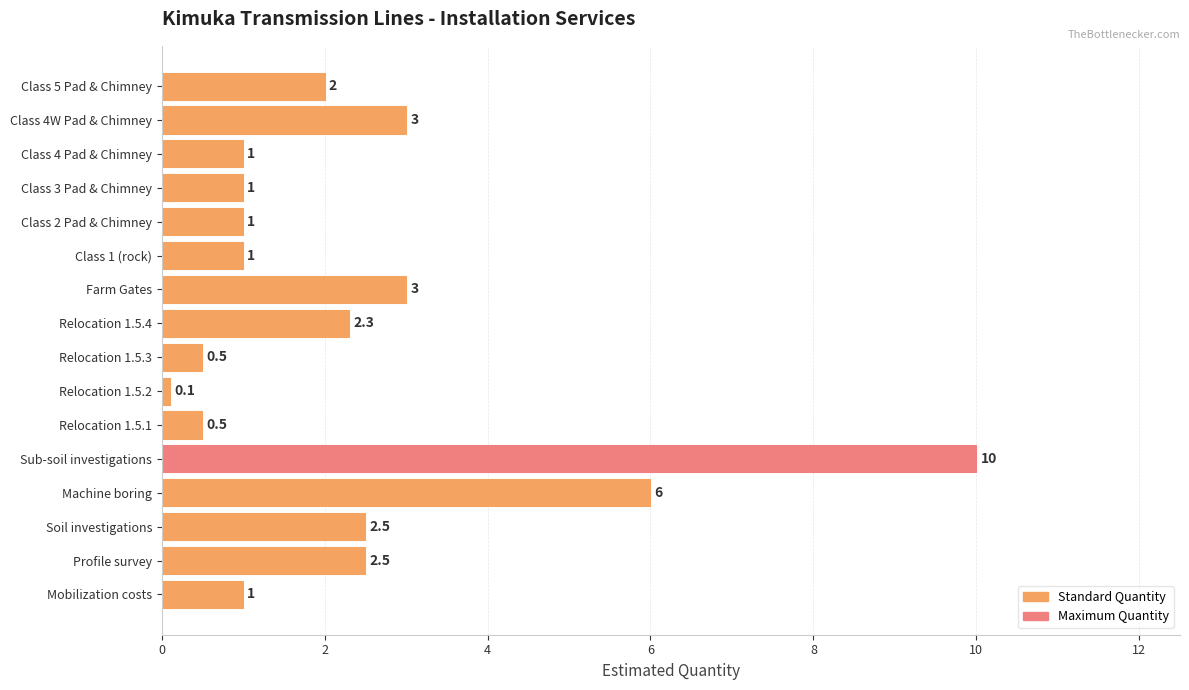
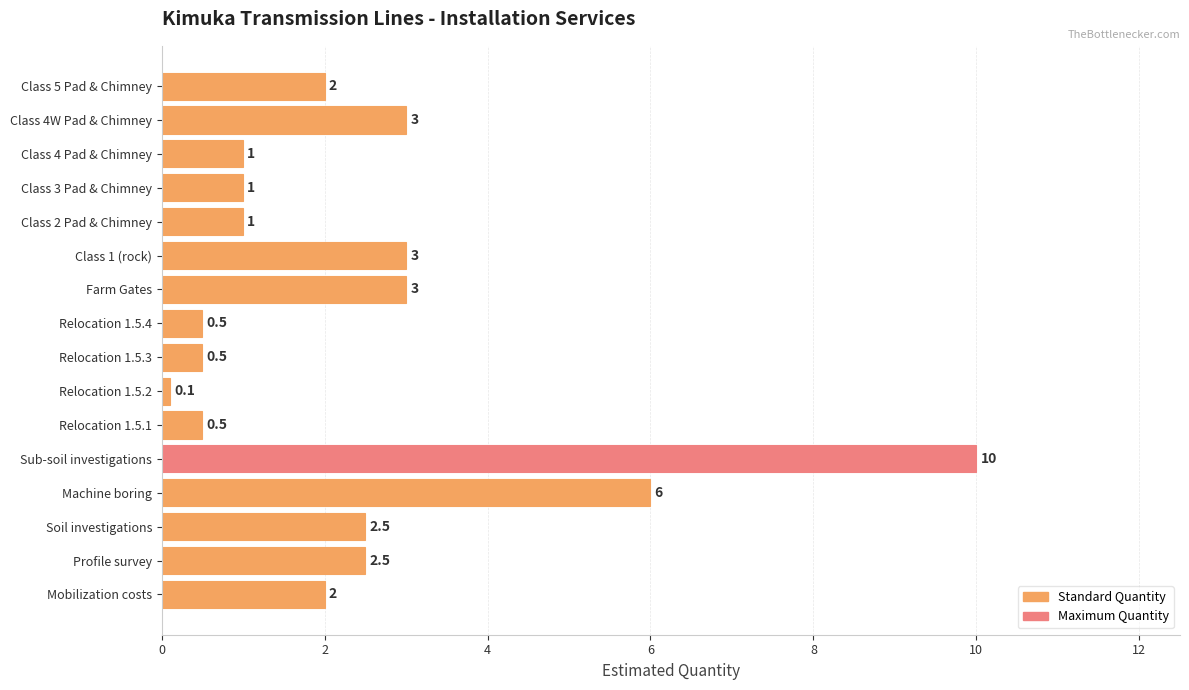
Class 1 (rock): 1 -> 3
Relocation 1.5.4: 2.3 -> 0.5
Mobilization costs: 1 -> 2
